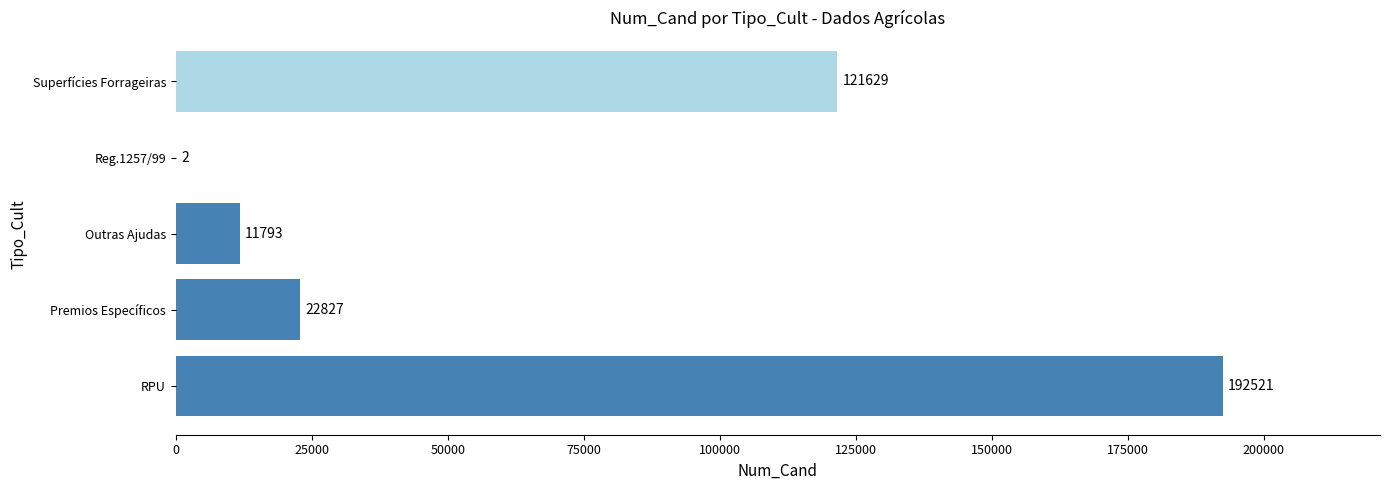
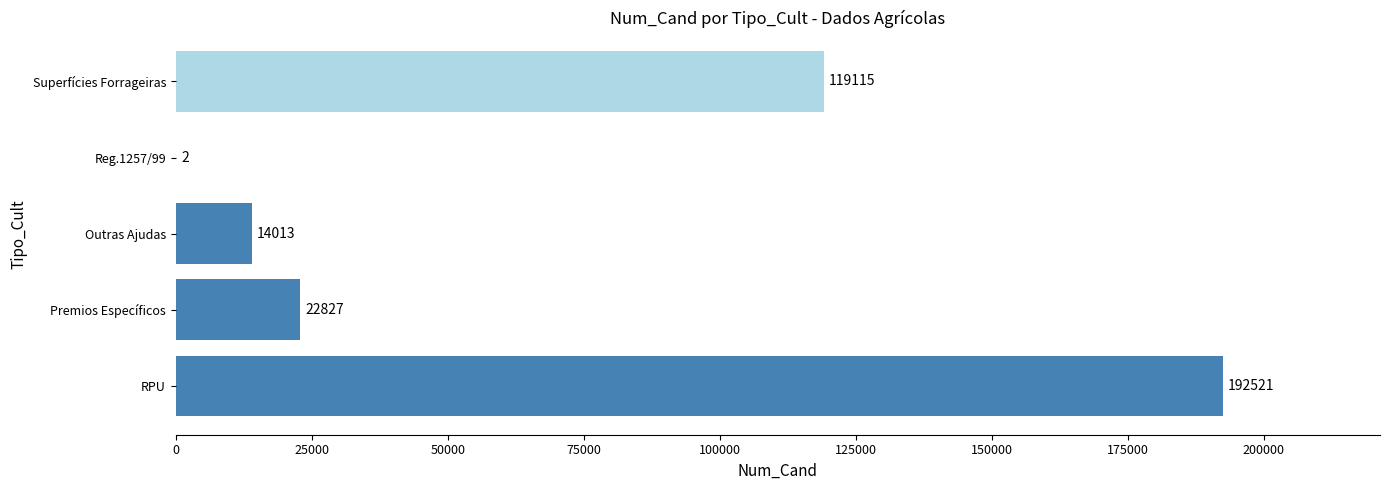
Superfícies Forrageiras: 121629 -> 119115
Outras Ajudas: 11793 -> 14013
